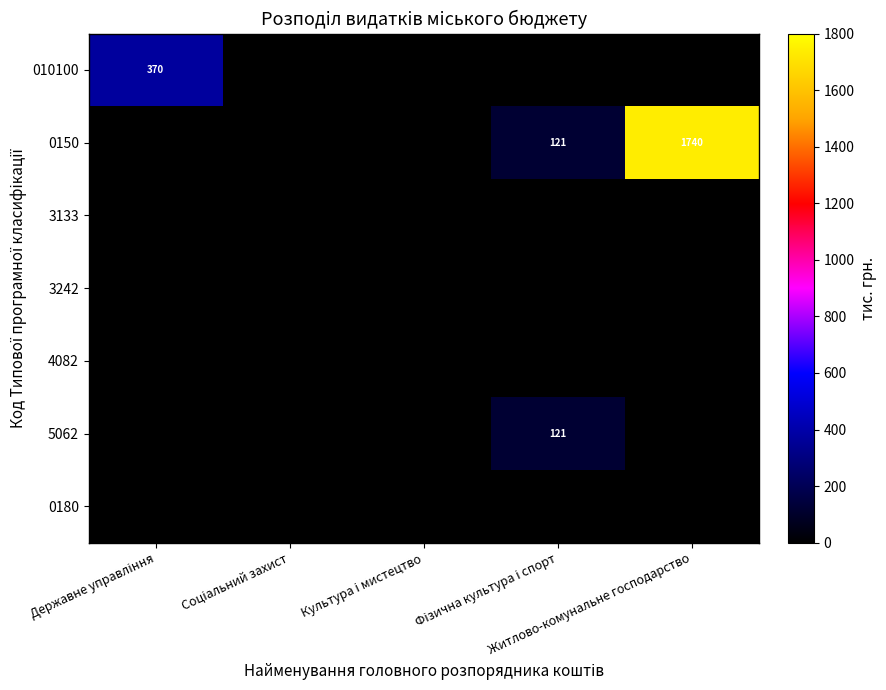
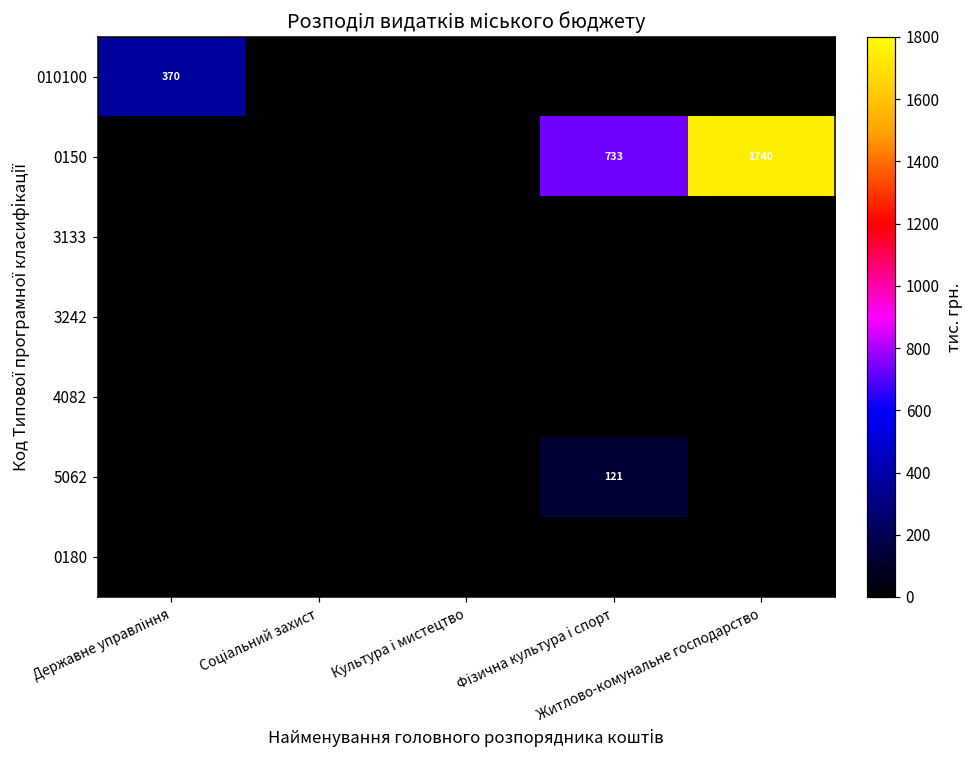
0150, Фізична культура і спорт: 121 -> 733
